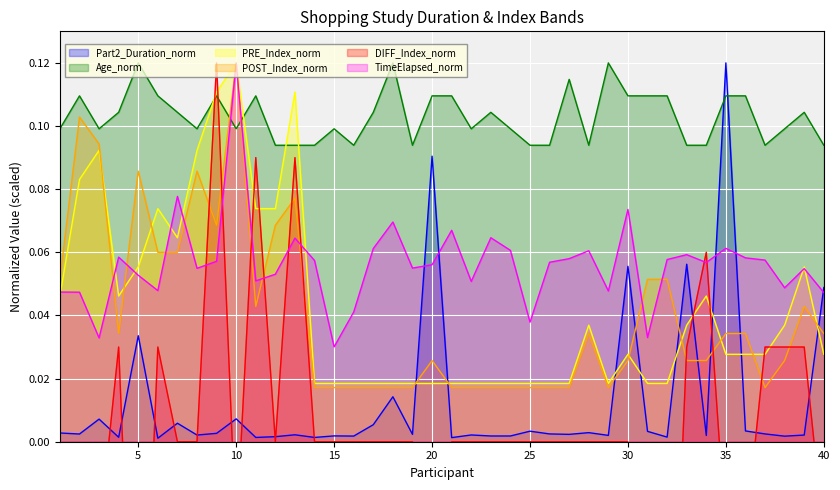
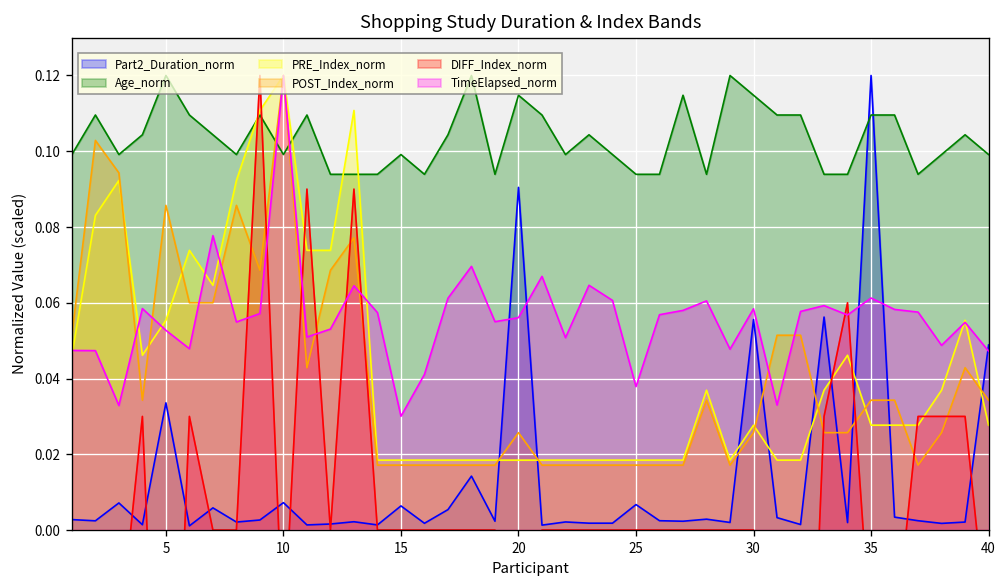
Part2_Duration_norm, 15: 0.002 -> 0.006
Age_norm, 20: 0.110 -> 0.115
Part2_Duration_norm, 25: 0.003 -> 0.007
Age_norm, 30: 0.110 -> 0.115
TimeElapsed_norm, 30: 0.074 -> 0.058
Age_norm, 40: 0.094 -> 0.099
